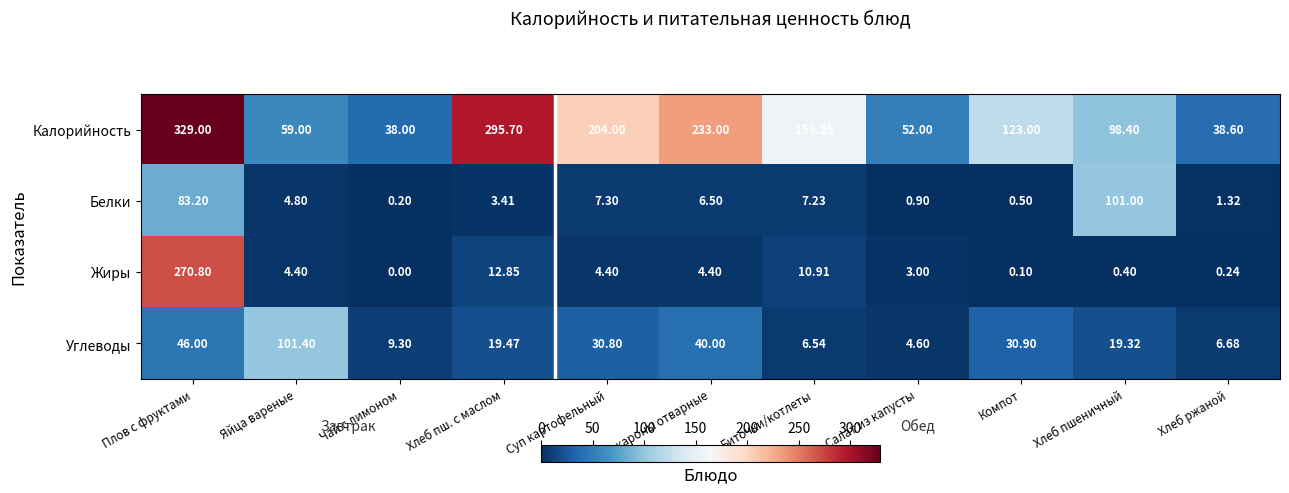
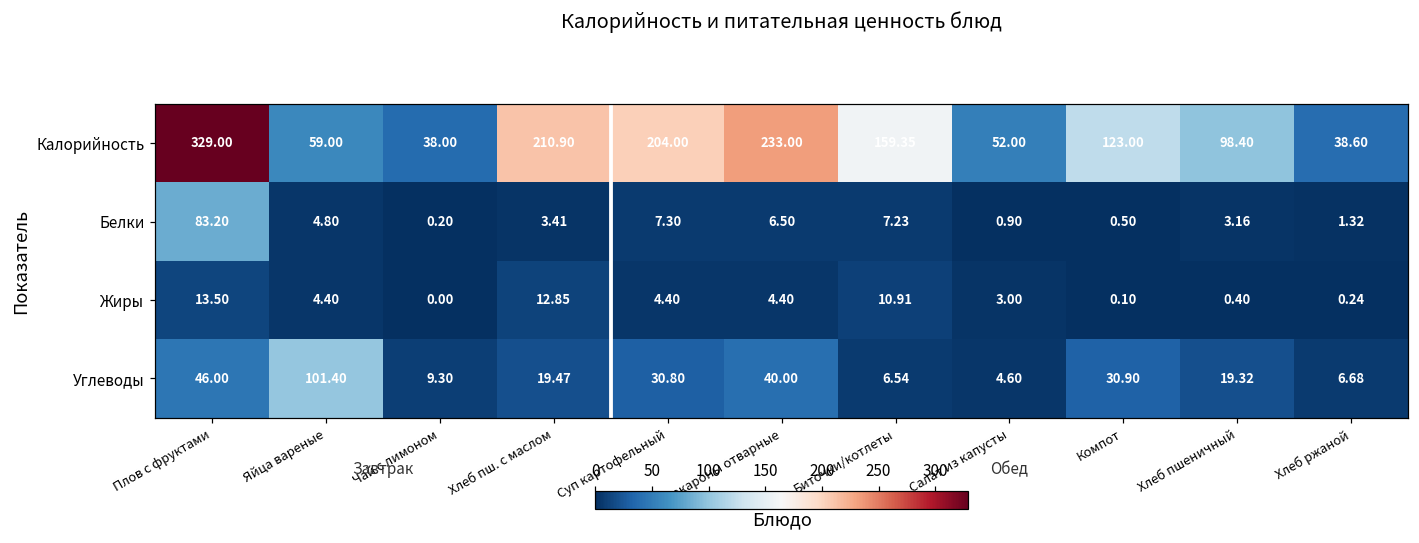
Калорийность, Хлеб пш. с маслом: 295.70 -> 210.90
Белки, Хлеб пшеничный: 101.00 -> 3.16
Жиры, Плов с фруктами: 270.80 -> 13.50
